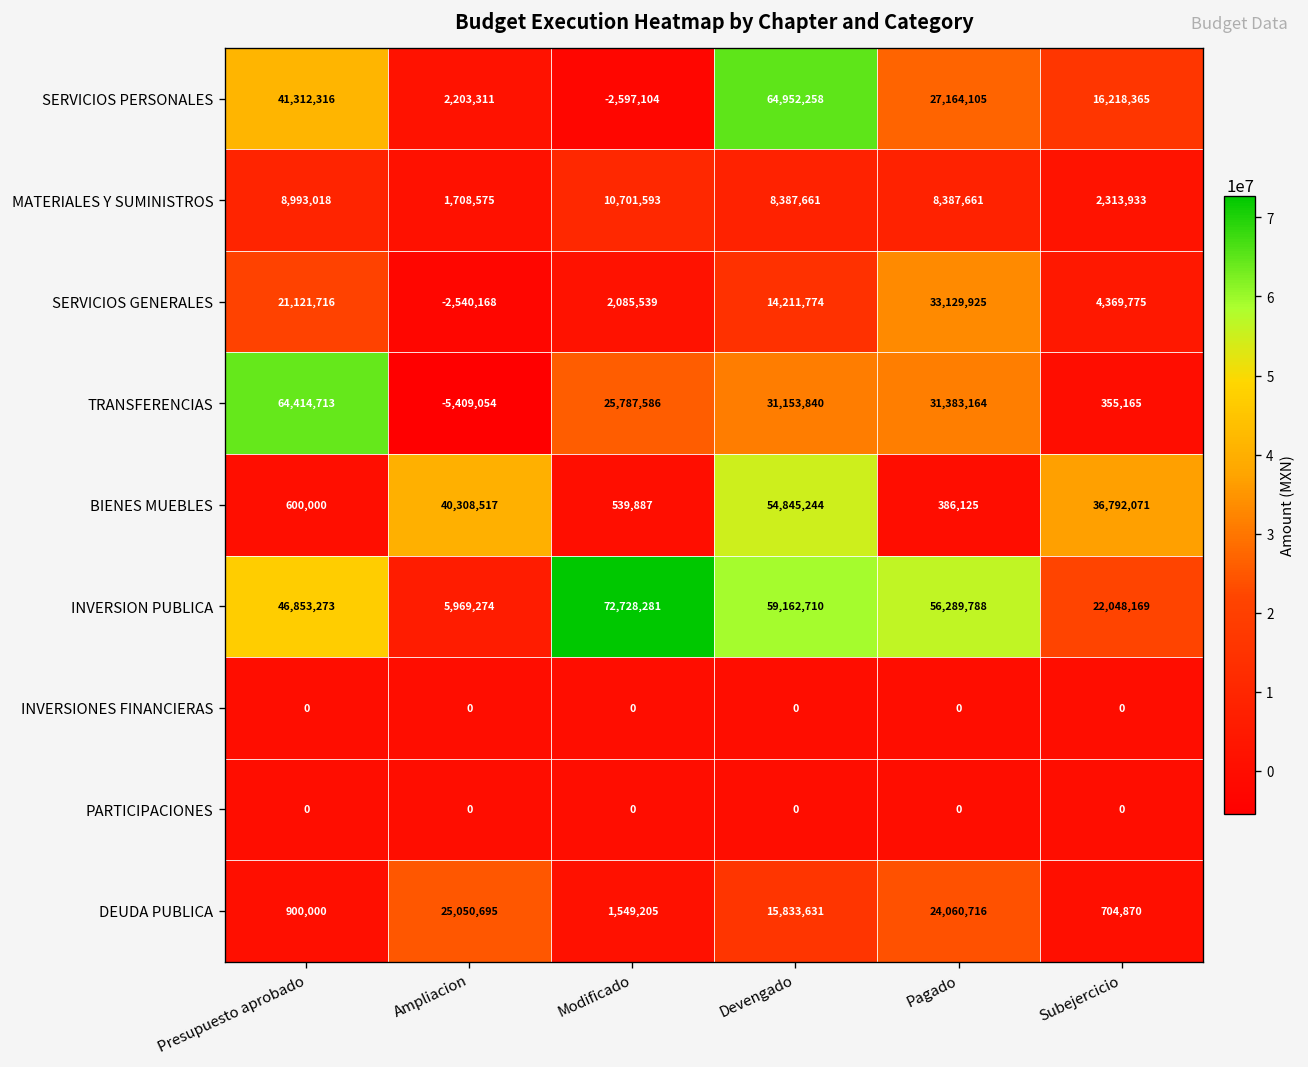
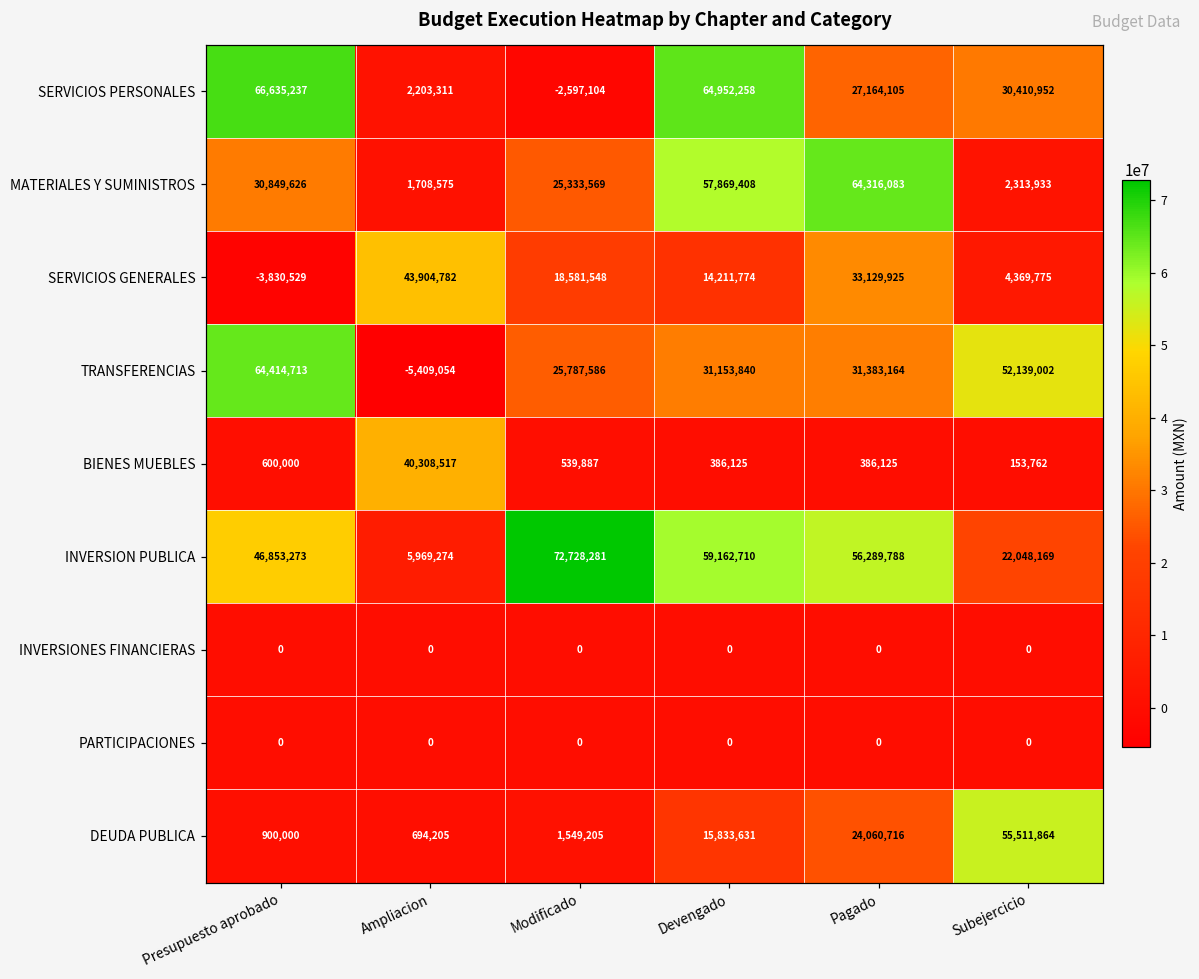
SERVICIOS PERSONALES, Presupuesto aprobado: 41,312,316 -> 66,635,237
SERVICIOS PERSONALES, Subejercicio: 16,218,365 -> 30,410,952
MATERIALES Y SUMINISTROS, Presupuesto aprobado: 8,993,018 -> 30,849,626
MATERIALES Y SUMINISTROS, Modificado: 10,701,593 -> 25,333,569
MATERIALES Y SUMINISTROS, Devengado: 8,387,661 -> 57,869,408
MATERIALES Y SUMINISTROS, Pagado: 8,387,661 -> 64,316,083
SERVICIOS GENERALES, Presupuesto aprobado: 21,121,716 -> -3,830,529
SERVICIOS GENERALES, Ampliacion: -2,540,168 -> 43,904,782
SERVICIOS GENERALES, Modificado: 2,085,539 -> 18,581,548
TRANSFERENCIAS, Subejercicio: 355,165 -> 52,139,002
BIENES MUEBLES, Devengado: 54,845,244 -> 386,125
BIENES MUEBLES, Subejercicio: 36,792,071 -> 153,762
DEUDA PUBLICA, Ampliacion: 25,050,695 -> 694,205
DEUDA PUBLICA, Subejercicio: 704,870 -> 55,511,864
